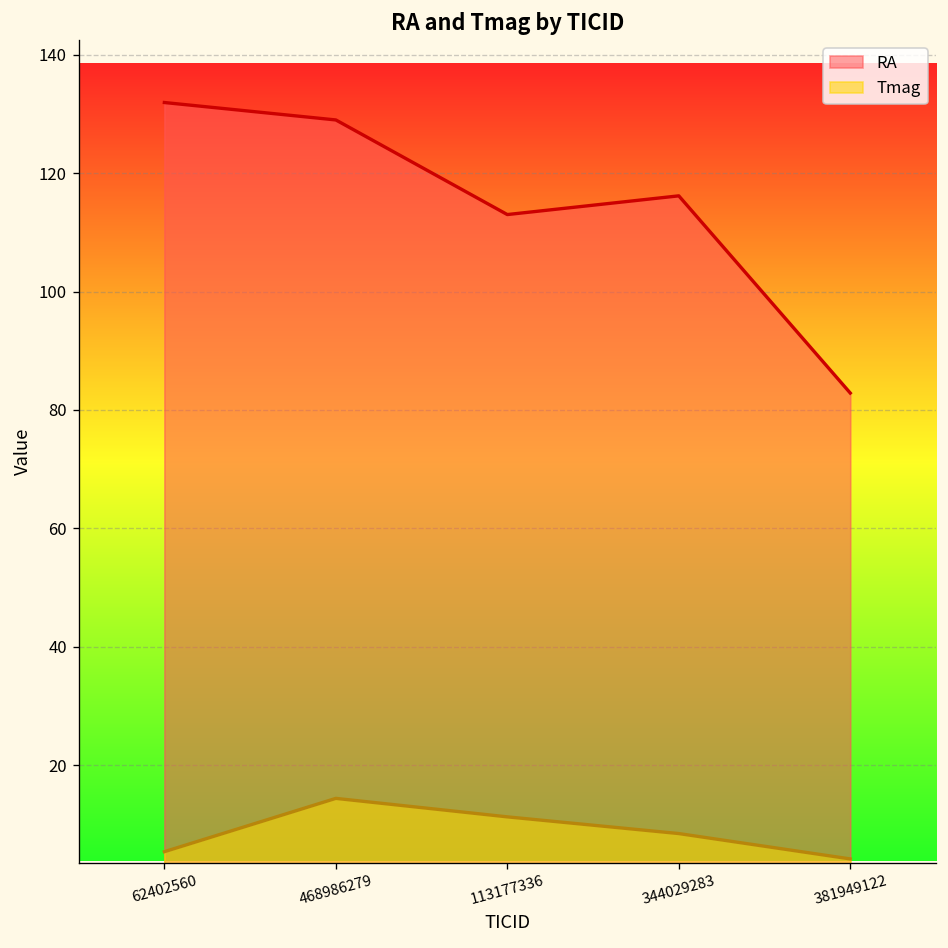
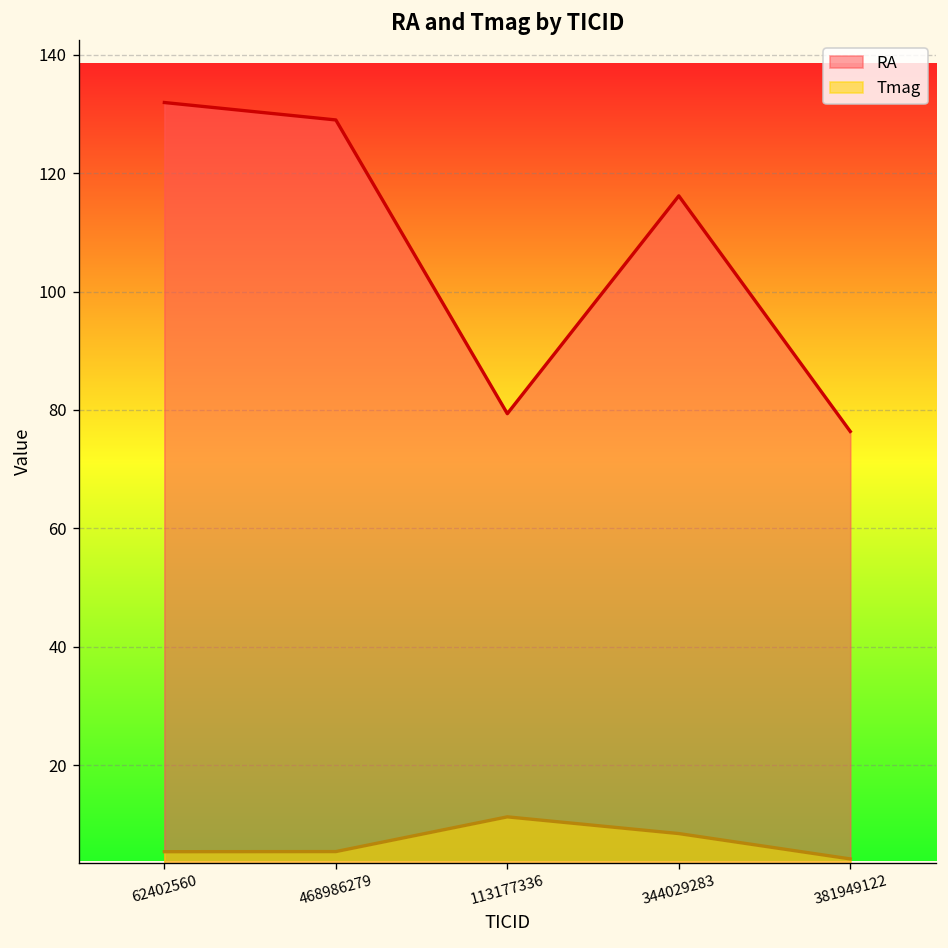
Tmag, 468986279: 14 -> 5
RA, 113177336: 113 -> 79
RA, 381949122: 83 -> 76
